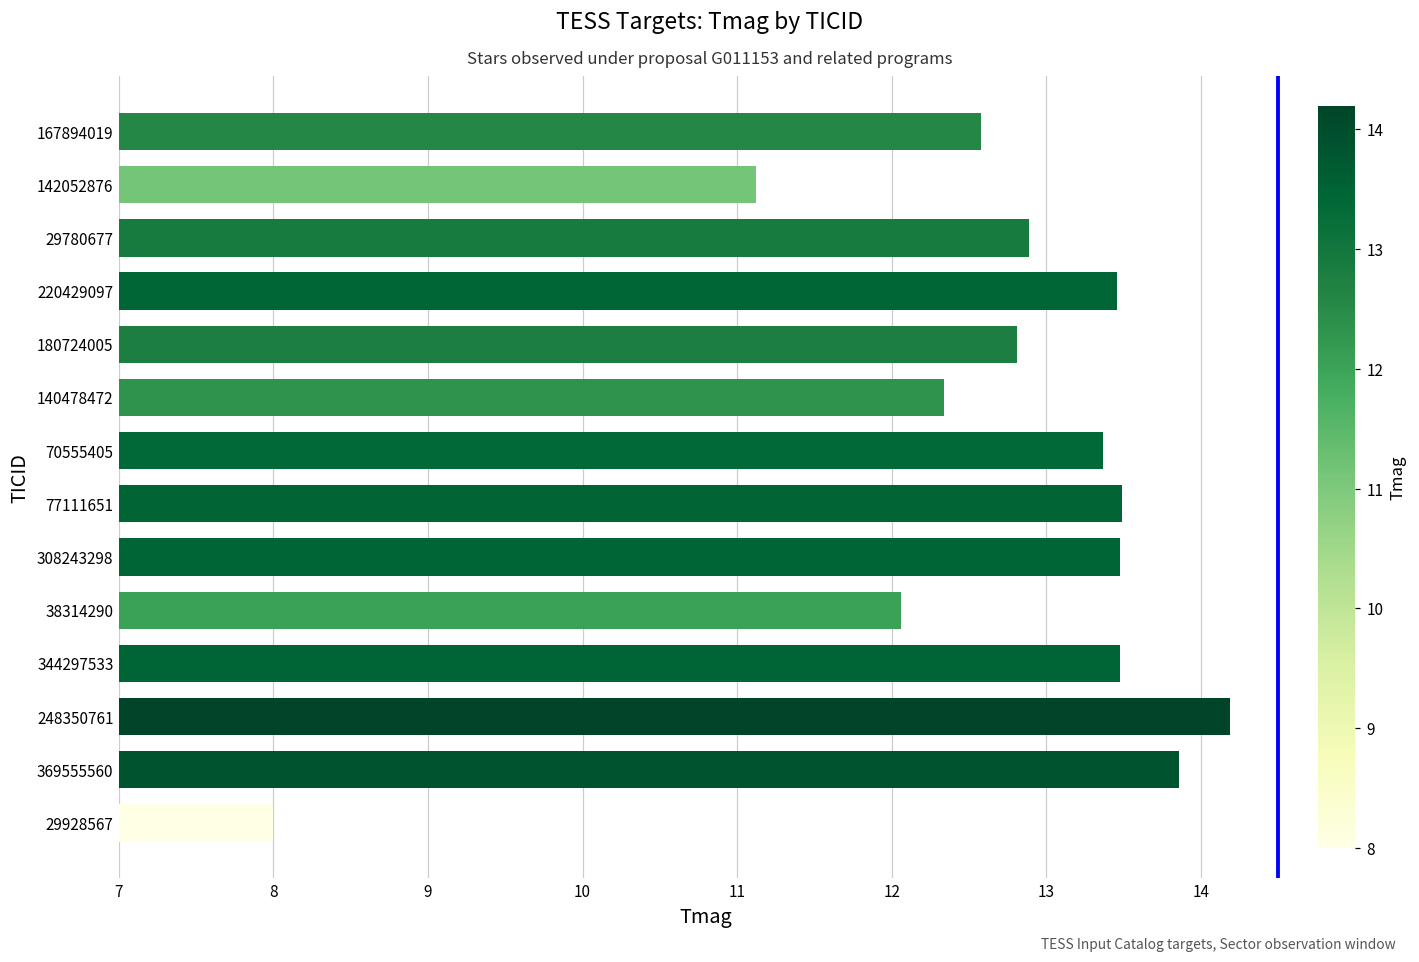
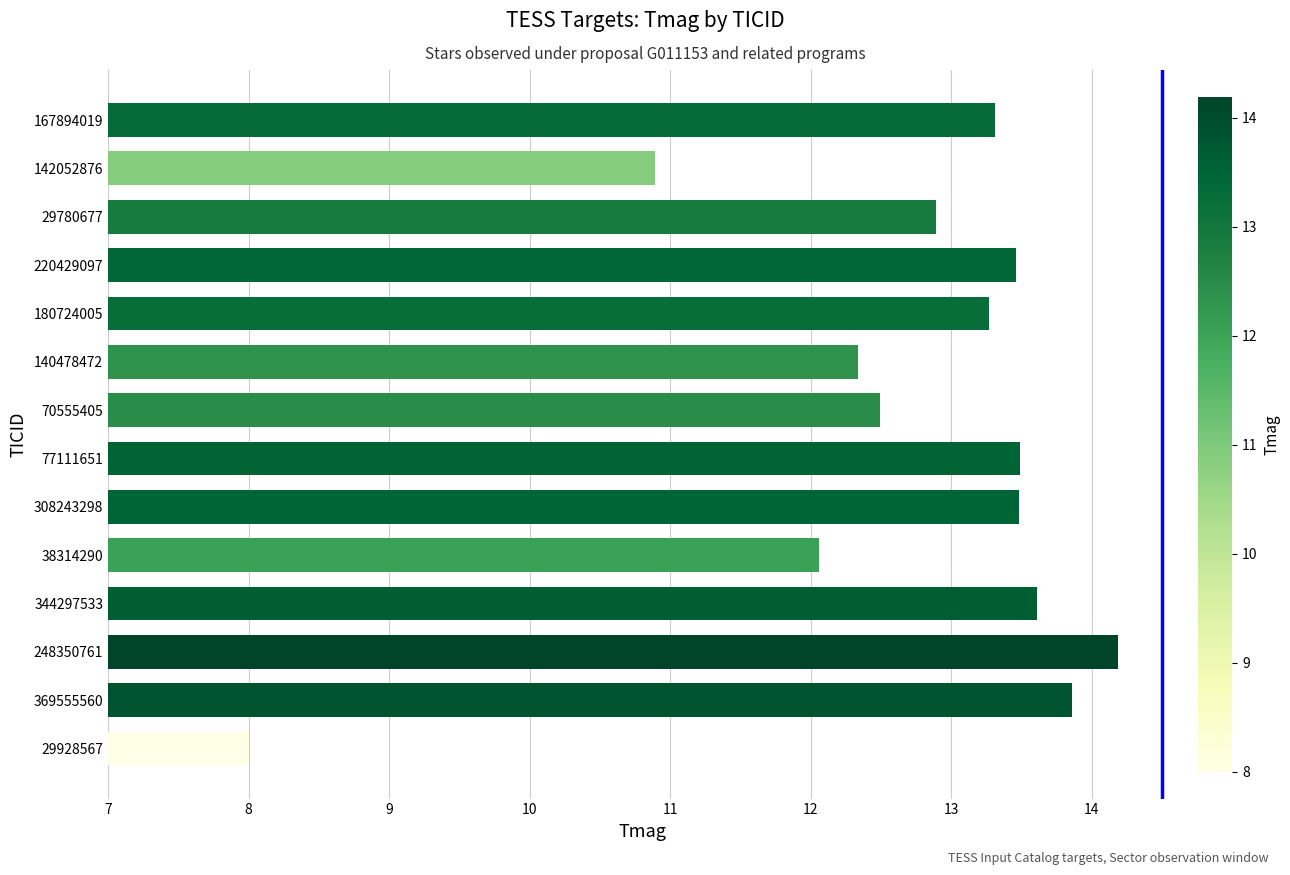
167894019: 12.58 -> 13.31
142052876: 11.12 -> 10.89
180724005: 12.81 -> 13.27
70555405: 13.37 -> 12.49
344297533: 13.48 -> 13.61
